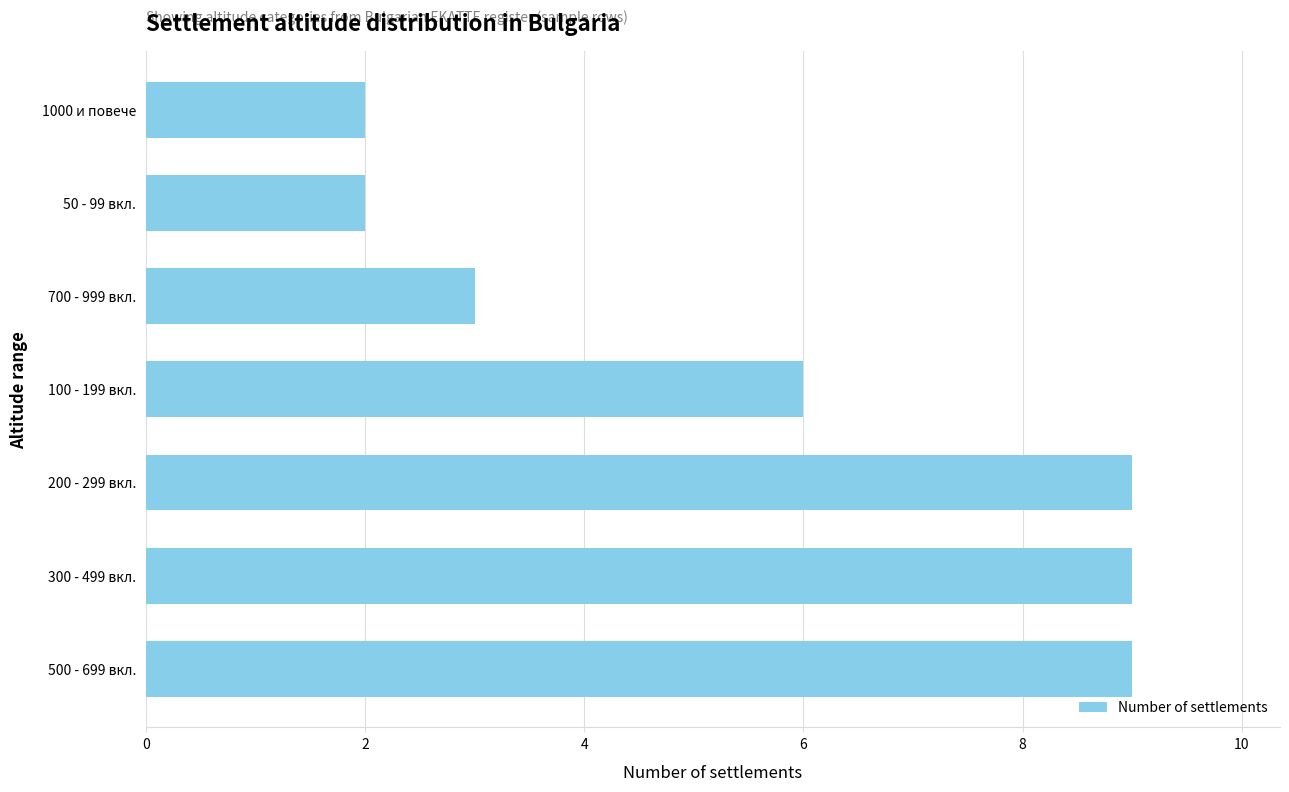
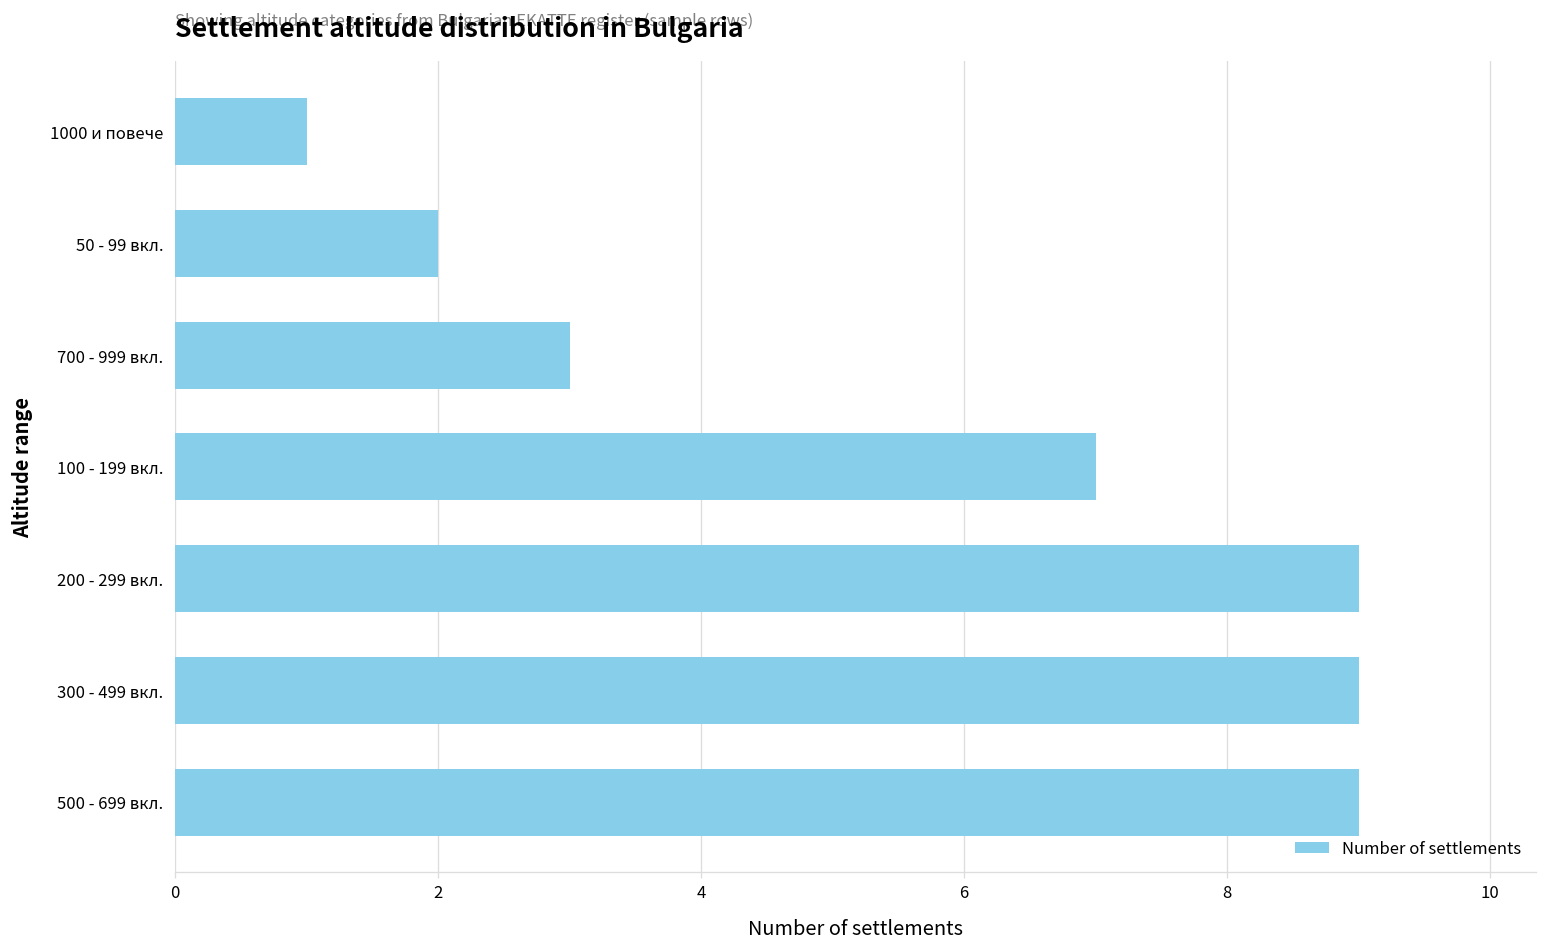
1000 и повече: 2 -> 1
100 - 199 вкл.: 6 -> 7
